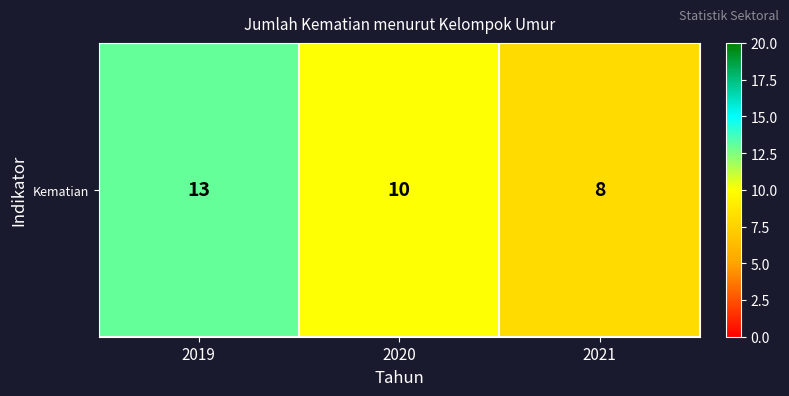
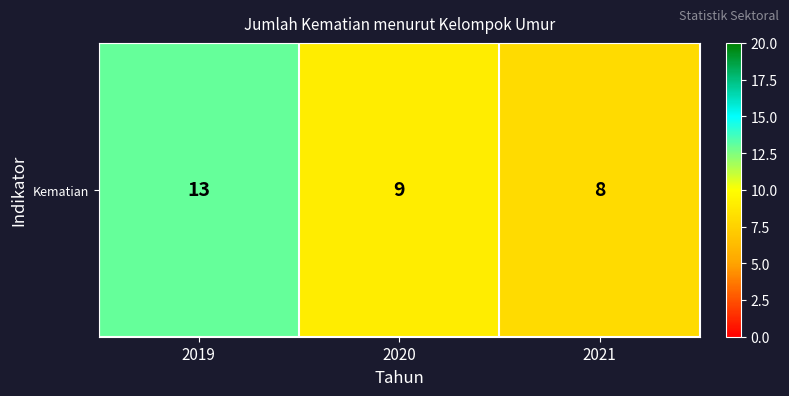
Kematian, 2020: 10 -> 9
